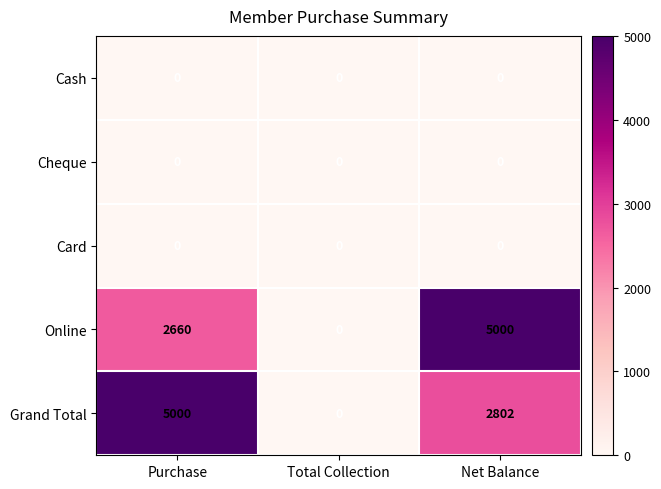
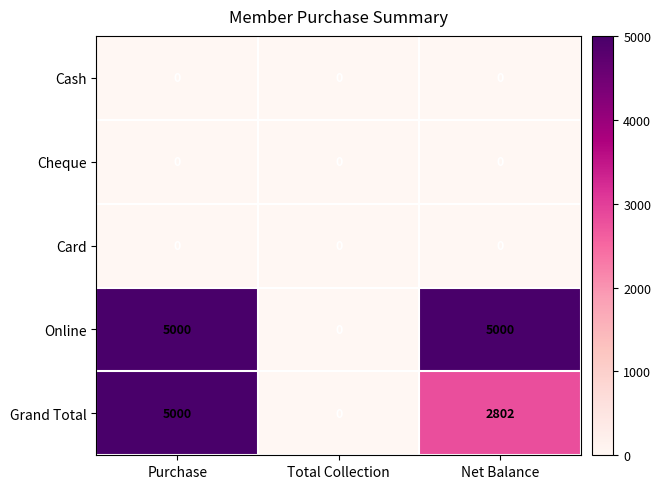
Online, Purchase: 2660 -> 5000
